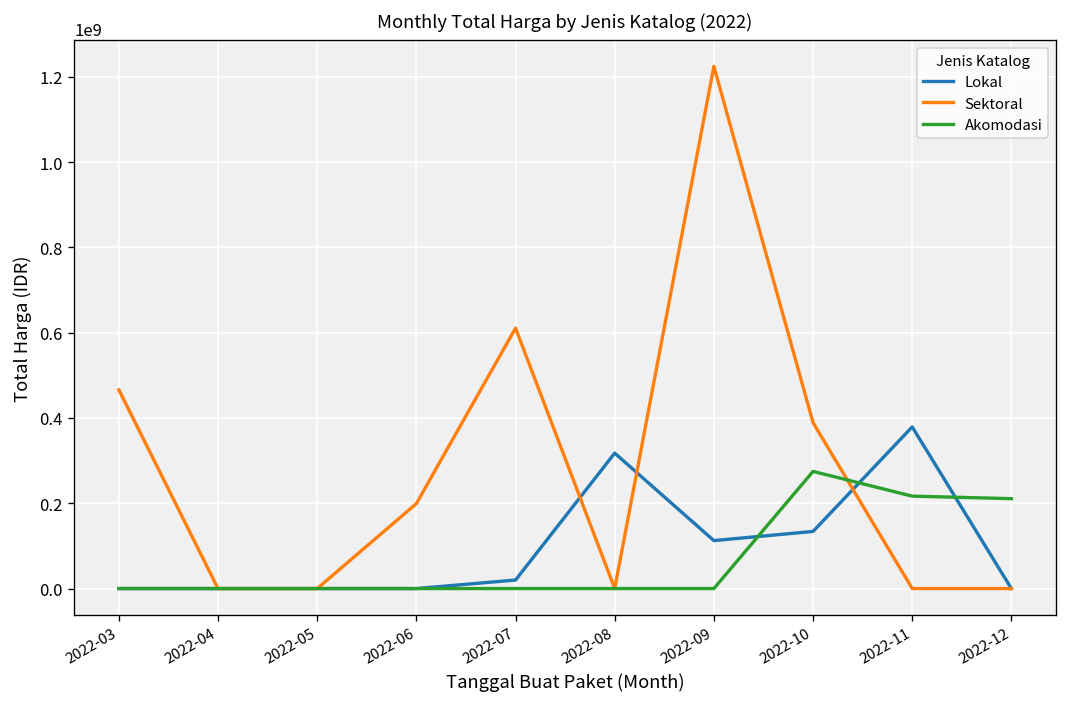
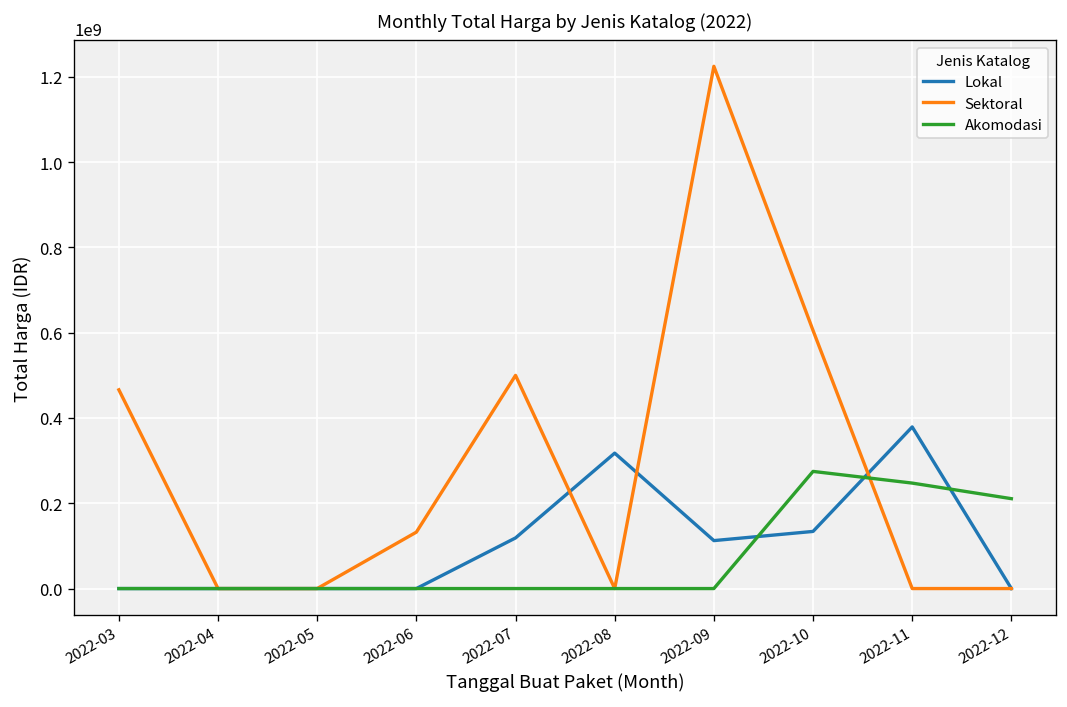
Sektoral, 2022-06: 200000000 -> 130000000
Lokal, 2022-07: 20000000 -> 120000000
Sektoral, 2022-07: 610000000 -> 500000000
Sektoral, 2022-10: 390000000 -> 610000000
Akomodasi, 2022-11: 220000000 -> 250000000
